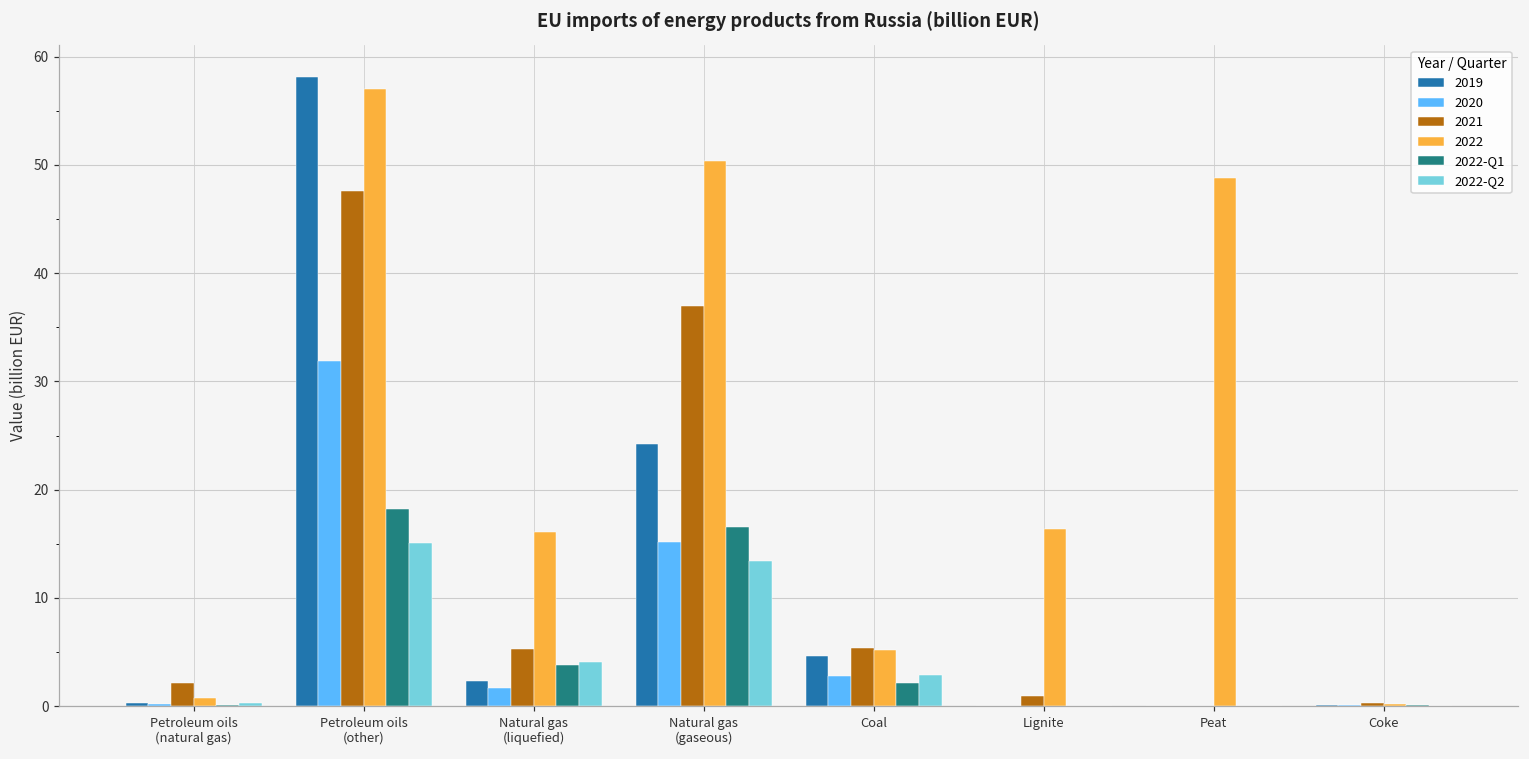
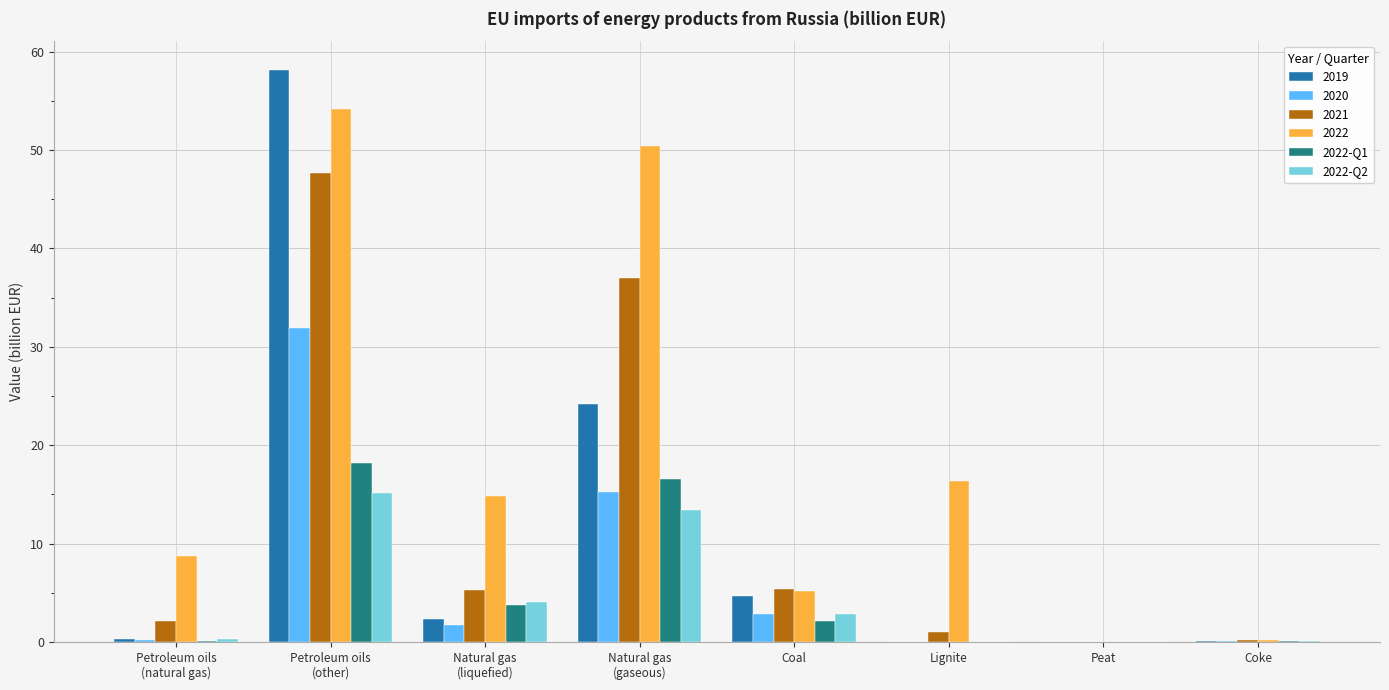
2022, Petroleum oils (natural gas): 1 -> 9
2022, Petroleum oils (other): 57 -> 54
2022, Natural gas (liquefied): 16 -> 15
2022, Peat: 49 -> 0
